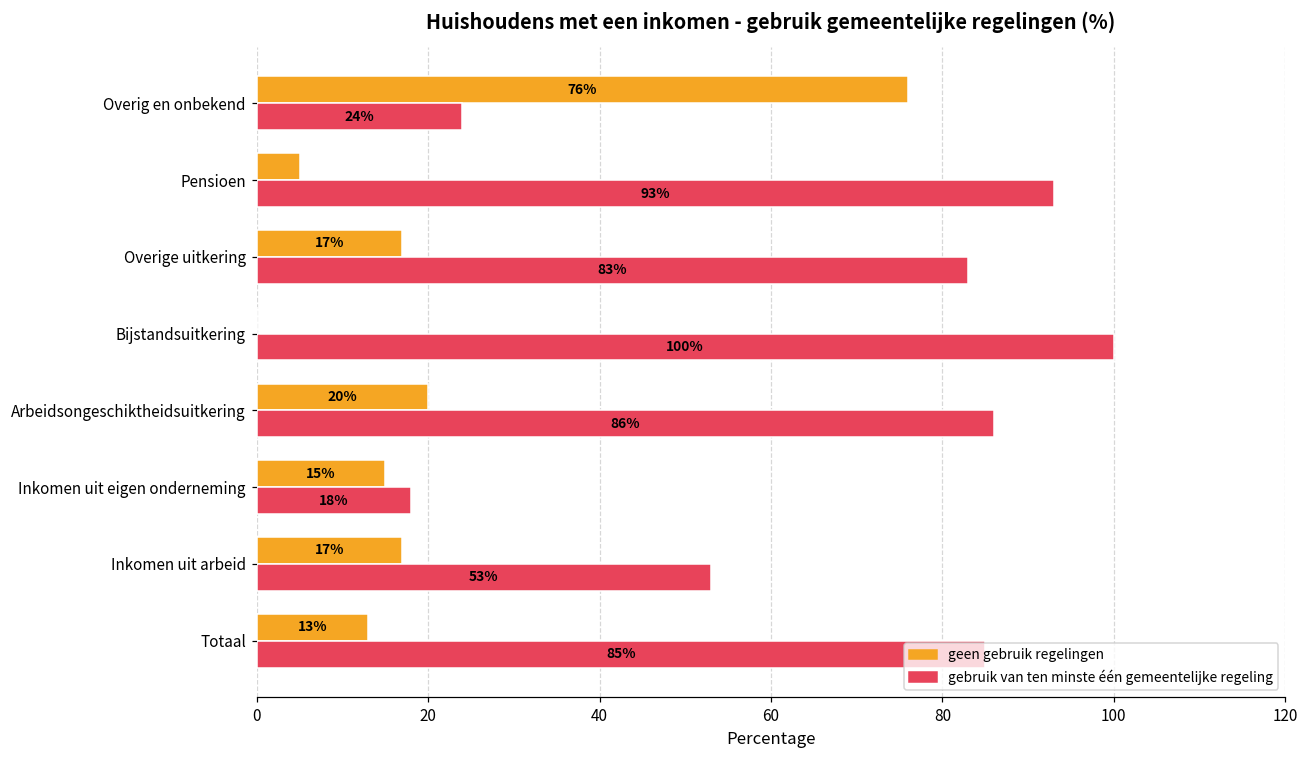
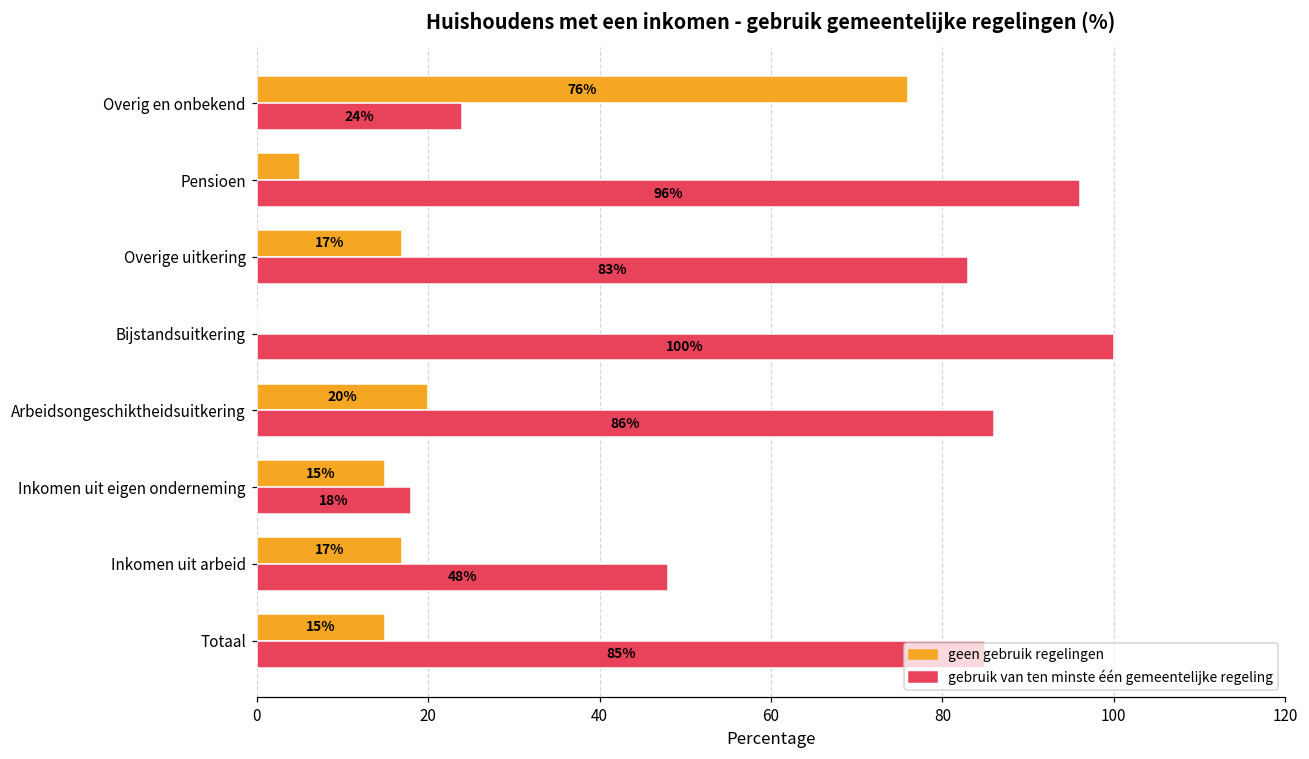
gebruik van ten minste één gemeentelijke regeling, Pensioen: 93% -> 96%
gebruik van ten minste één gemeentelijke regeling, Inkomen uit arbeid: 53% -> 48%
geen gebruik regelingen, Totaal: 13% -> 15%
